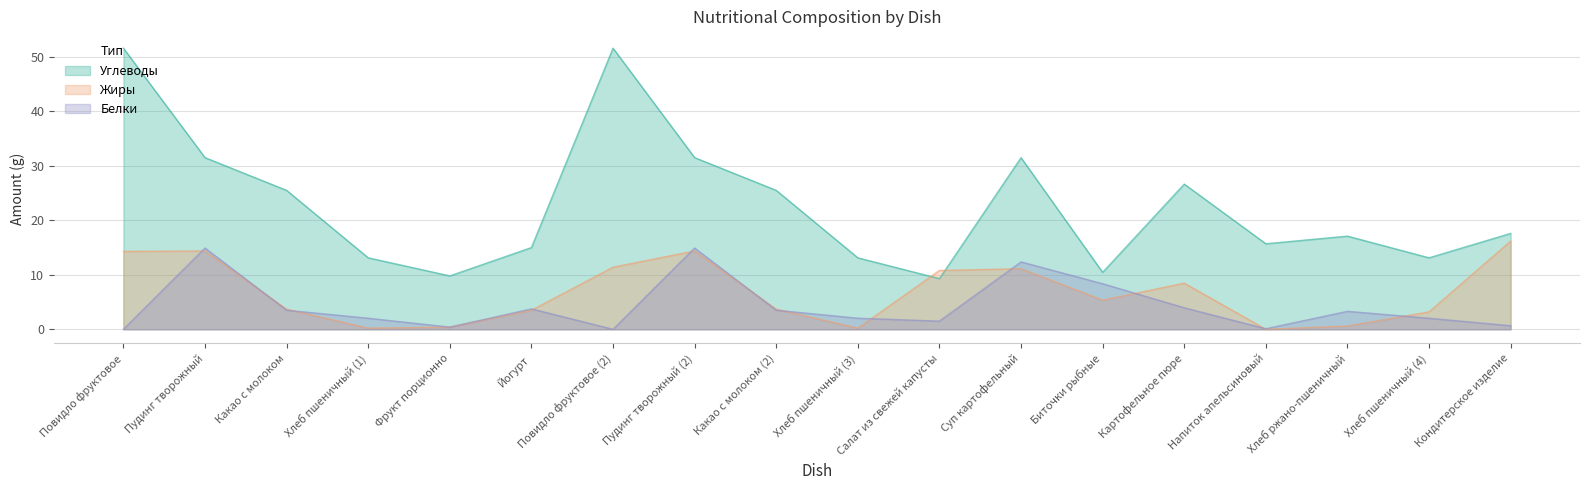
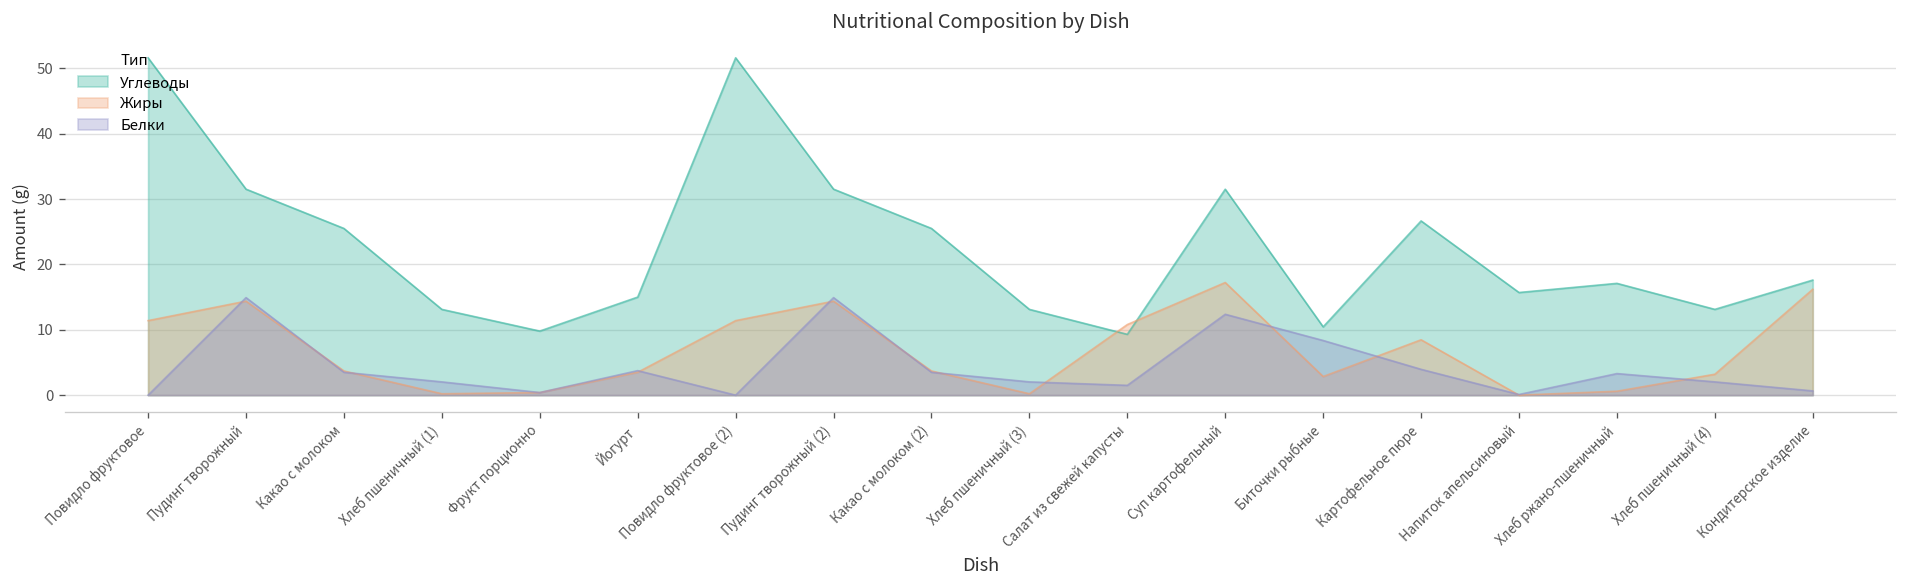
Жиры, Повидло фруктовое: 14 -> 11
Жиры, Суп картофельный: 11 -> 17
Жиры, Биточки рыбные: 5 -> 3
